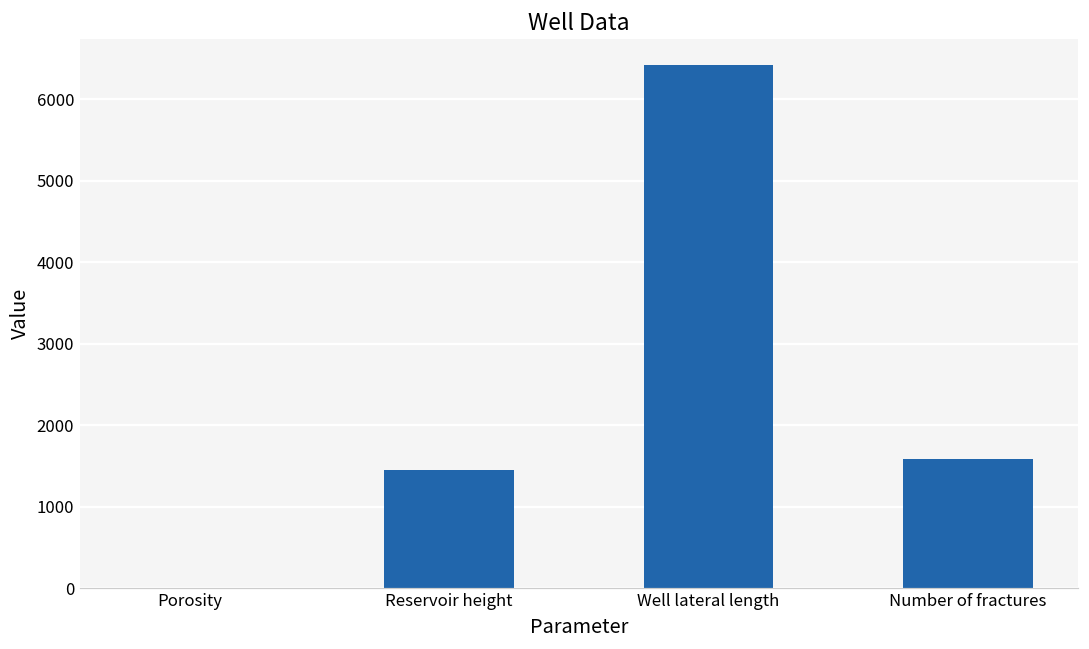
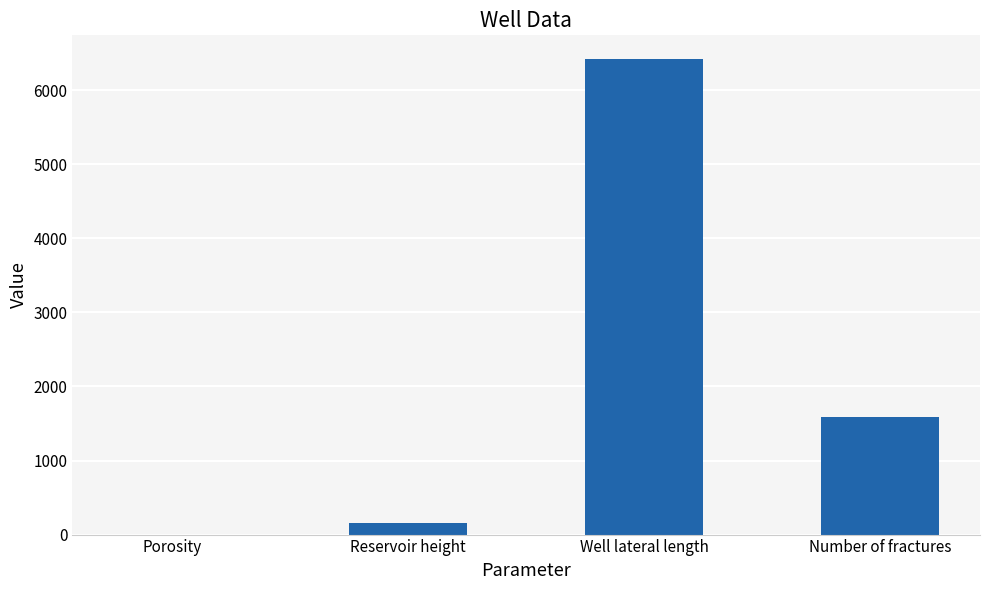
Reservoir height: 1400 -> 200
